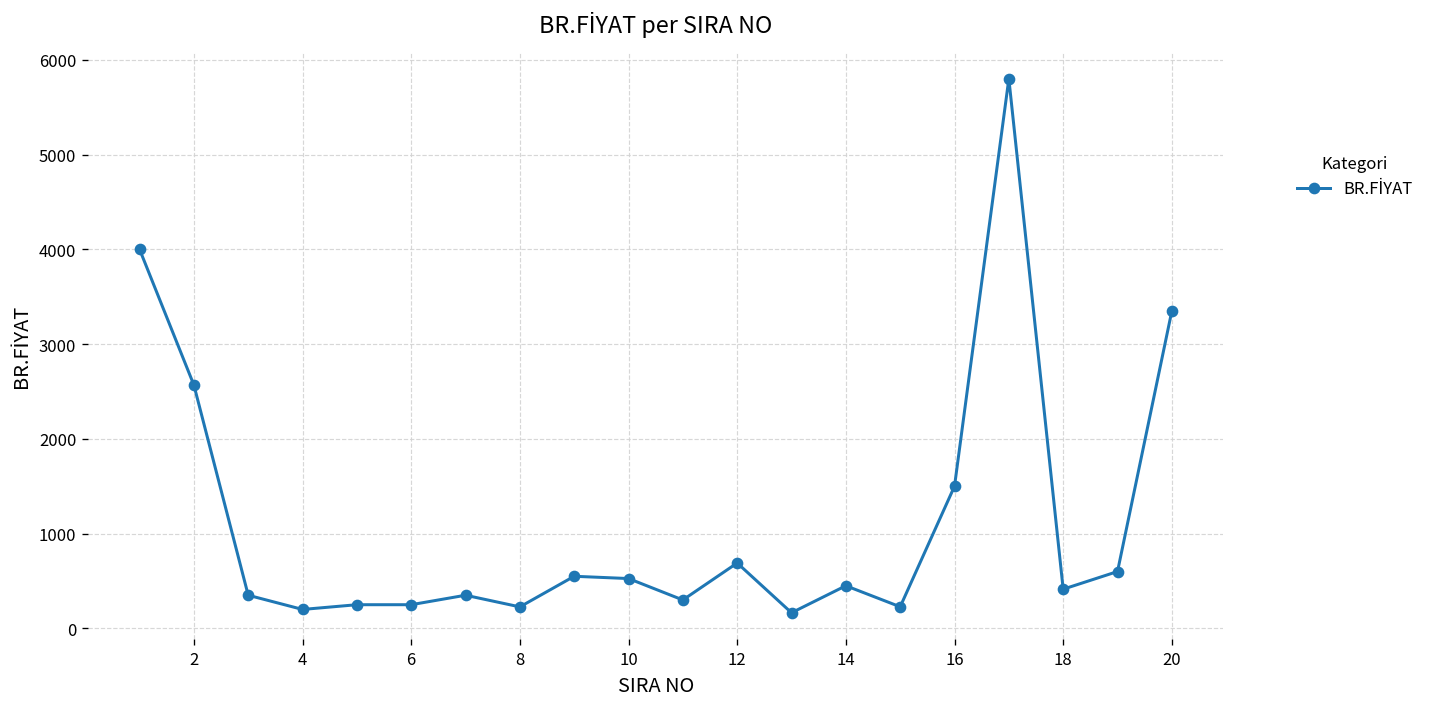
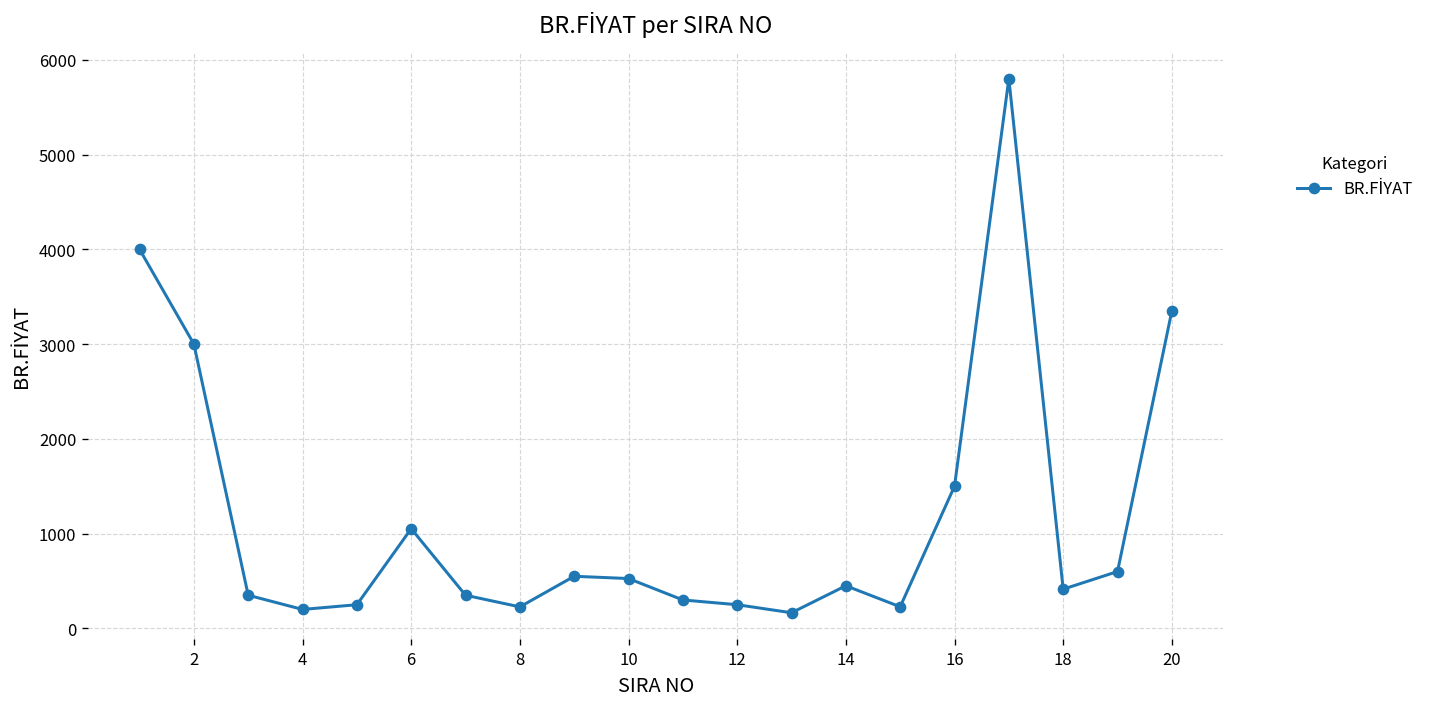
2: 2600 -> 3000
6: 300 -> 1100
12: 700 -> 300
